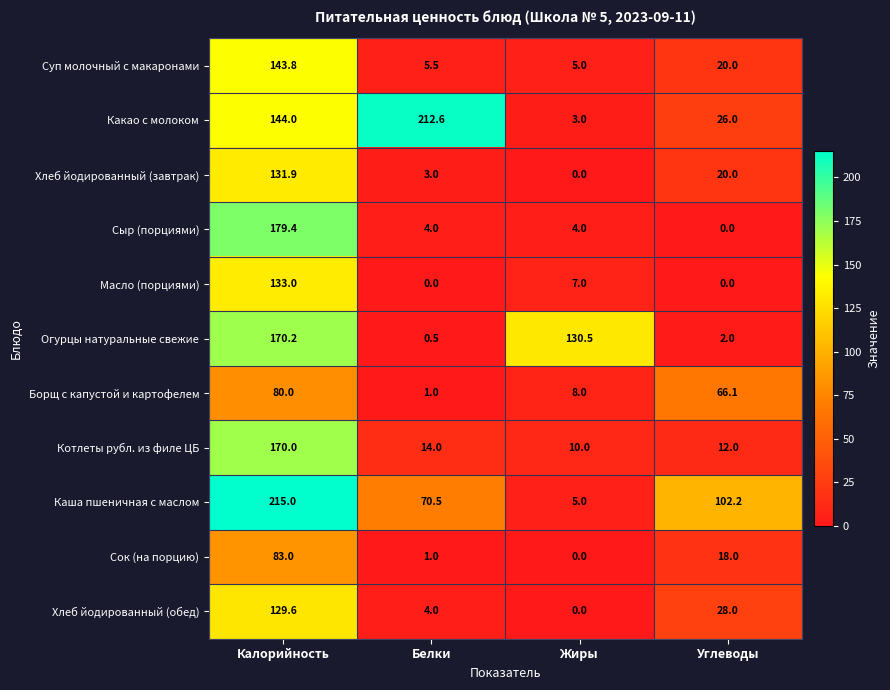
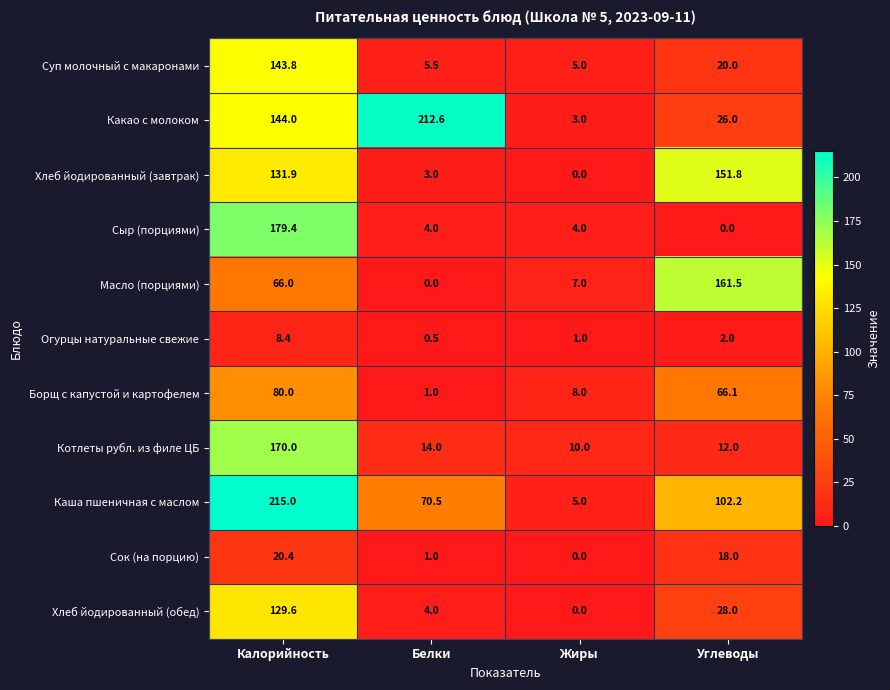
Хлеб йодированный (завтрак), Углеводы: 20.0 -> 151.8
Масло (порциями), Калорийность: 133.0 -> 66.0
Масло (порциями), Углеводы: 0.0 -> 161.5
Огурцы натуральные свежие, Калорийность: 170.2 -> 8.4
Огурцы натуральные свежие, Жиры: 130.5 -> 1.0
Сок (на порцию), Калорийность: 83.0 -> 20.4
